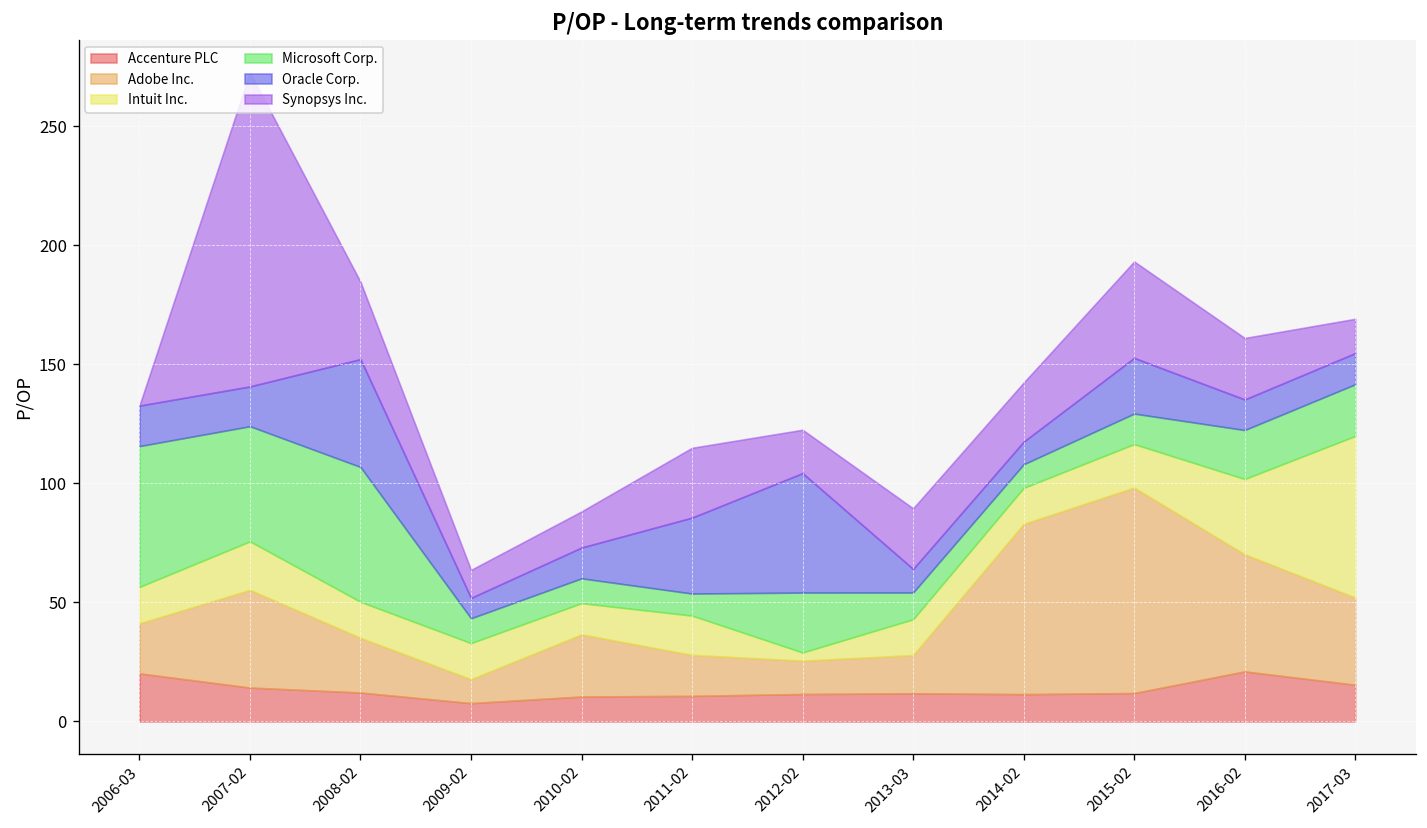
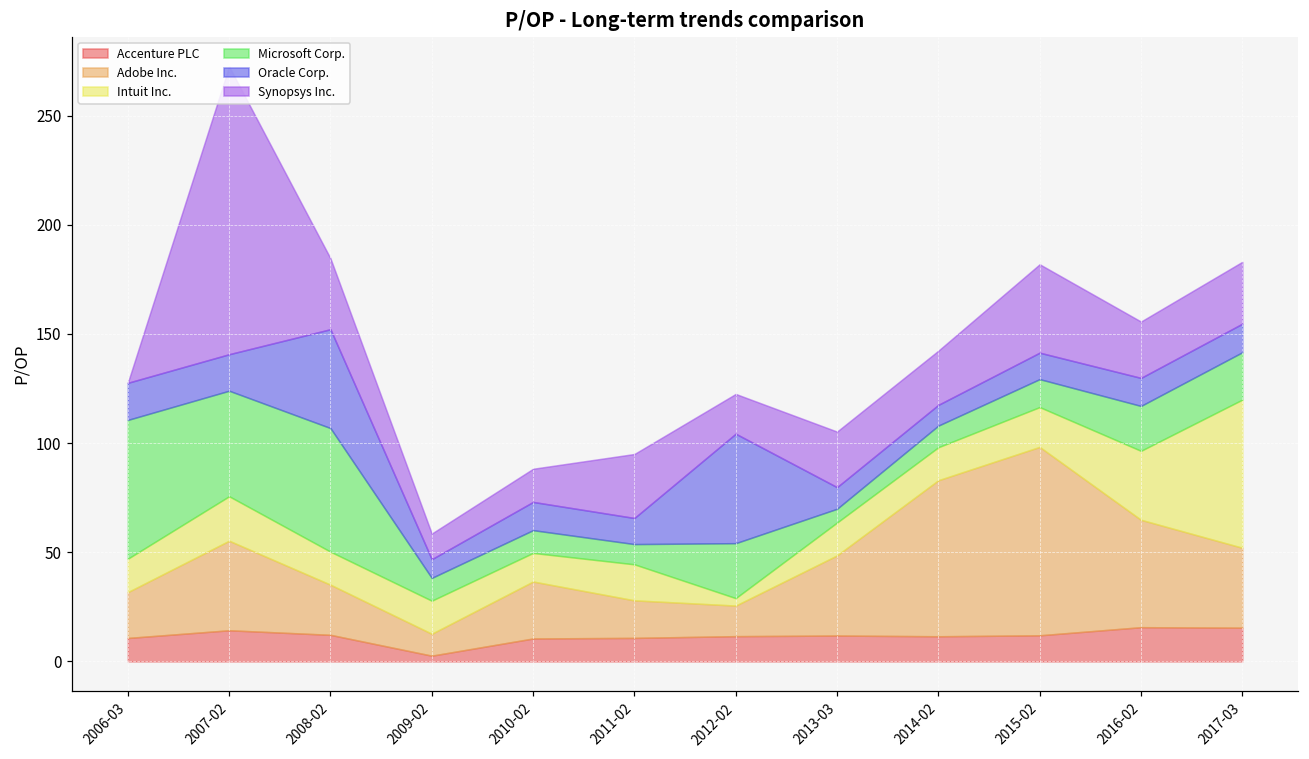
Accenture PLC, 2006-03: 20 -> 11
Microsoft Corp., 2006-03: 59 -> 64
Accenture PLC, 2009-02: 8 -> 3
Oracle Corp., 2011-02: 32 -> 12
Adobe Inc., 2013-03: 16 -> 37
Microsoft Corp., 2013-03: 11 -> 6
Oracle Corp., 2015-02: 23 -> 12
Accenture PLC, 2016-02: 21 -> 16
Synopsys Inc., 2017-03: 14 -> 28
